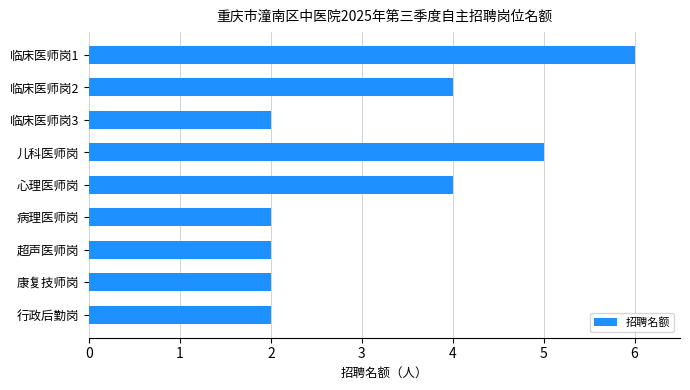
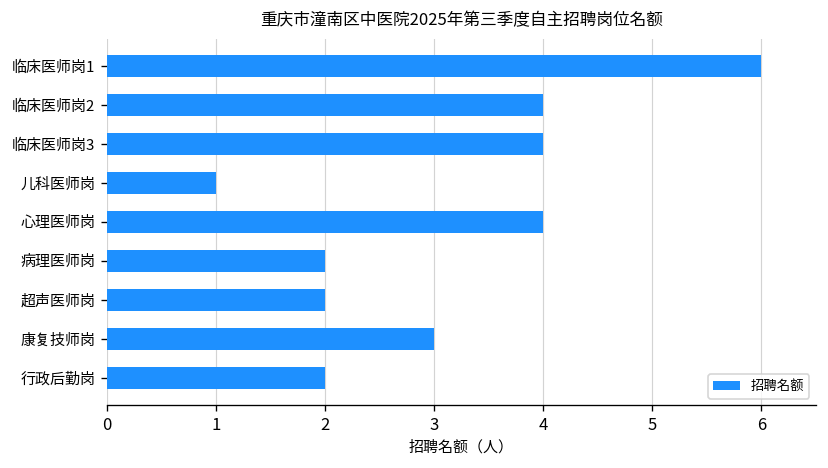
临床医师岗3: 2 -> 4
儿科医师岗: 5 -> 1
康复技师岗: 2 -> 3
